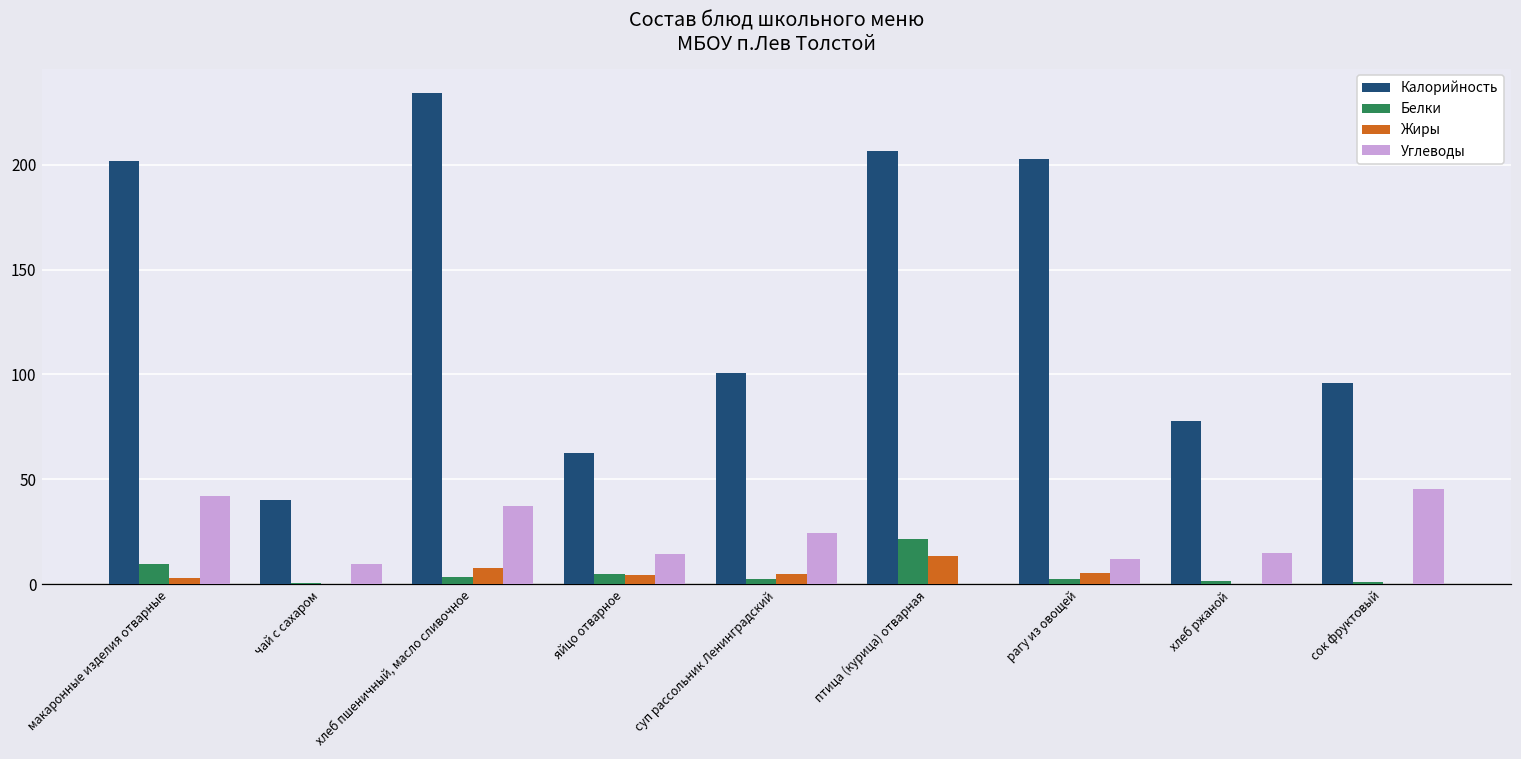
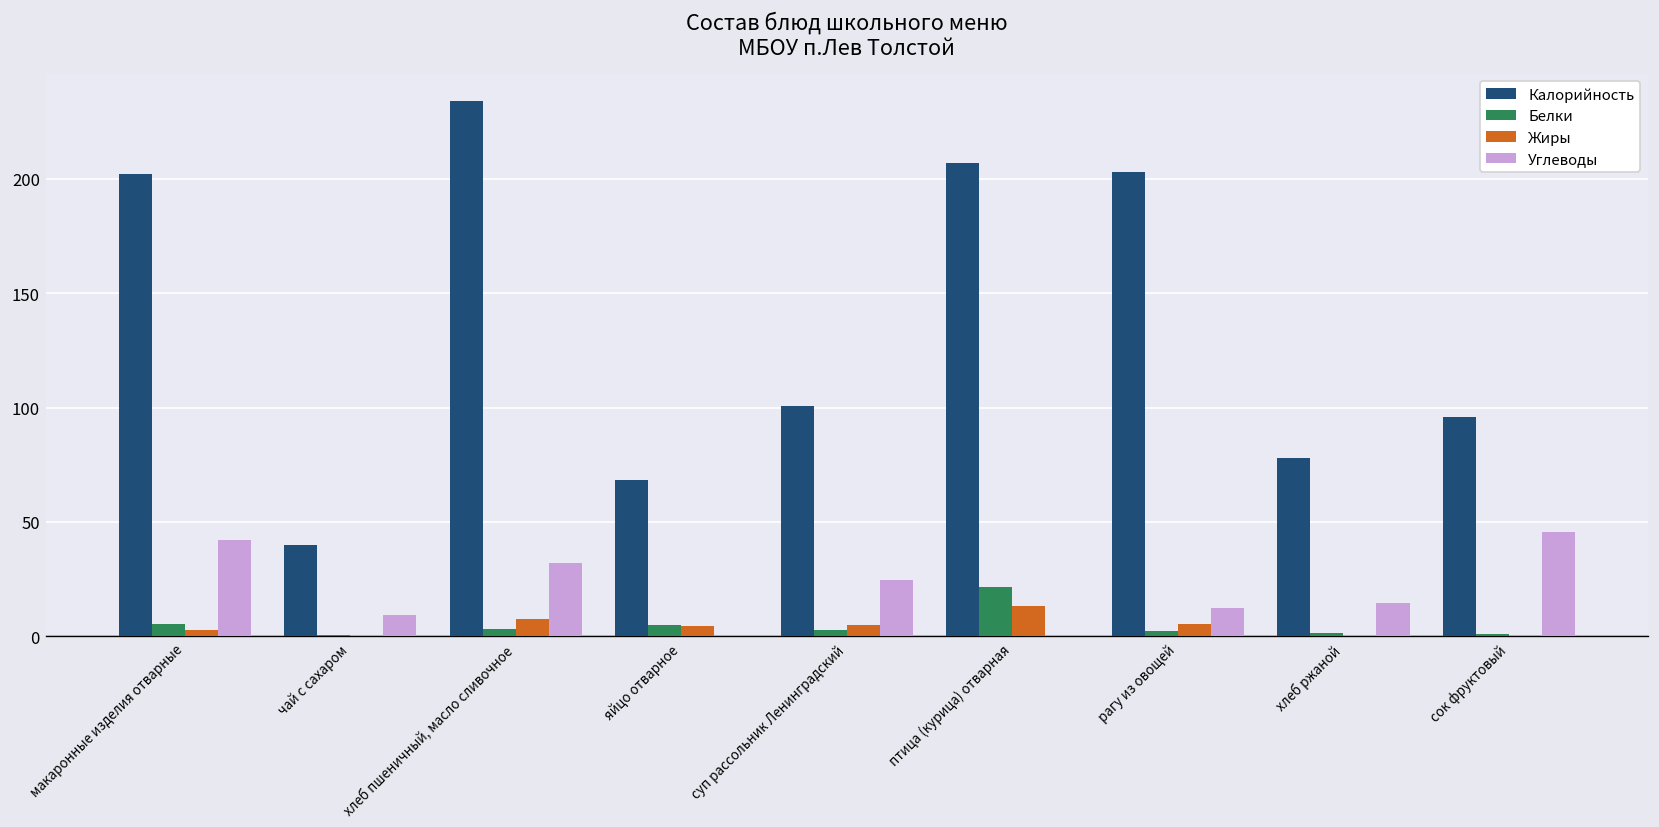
Белки, макаронные изделия отварные: 10 -> 6
Углеводы, хлеб пшеничный, масло сливочное: 37 -> 32
Калорийность, яйцо отварное: 63 -> 68
Углеводы, яйцо отварное: 14 -> 0
